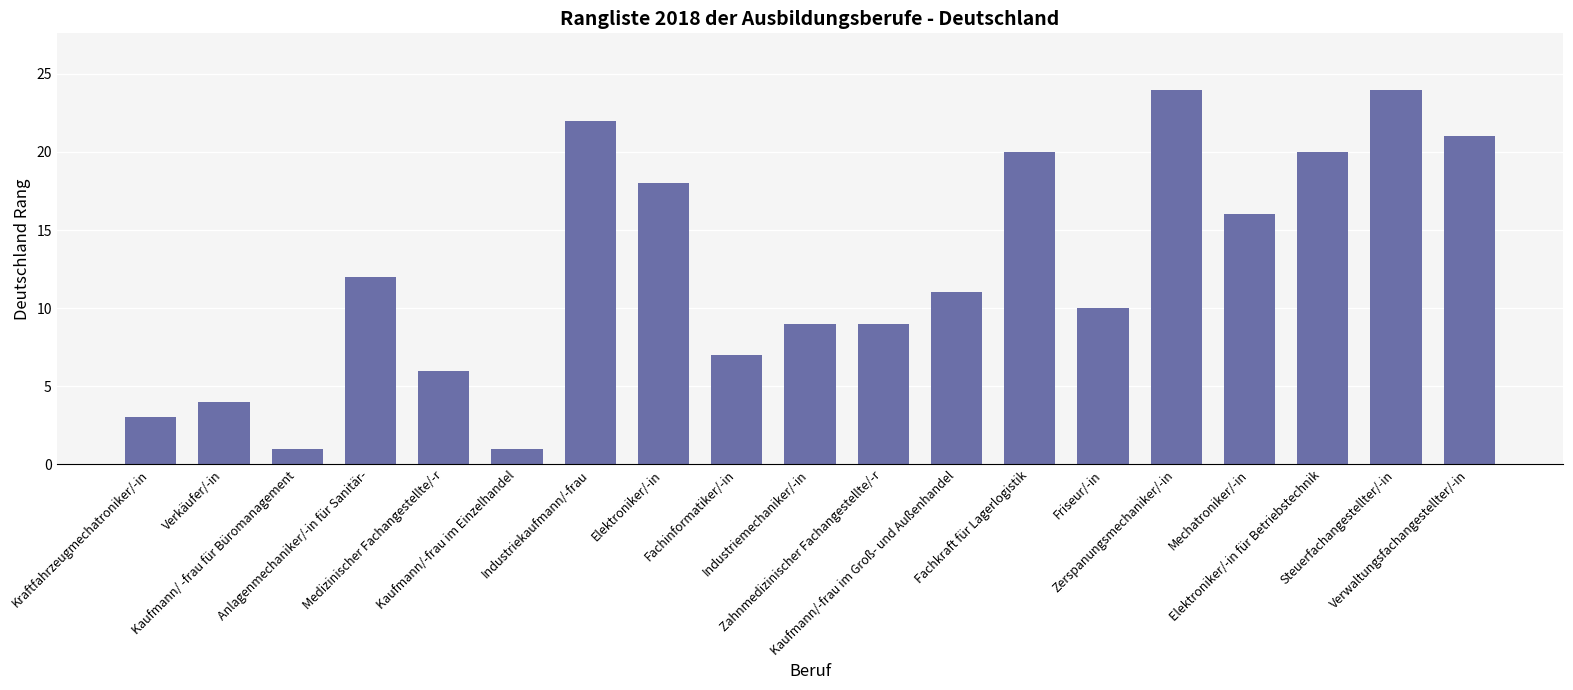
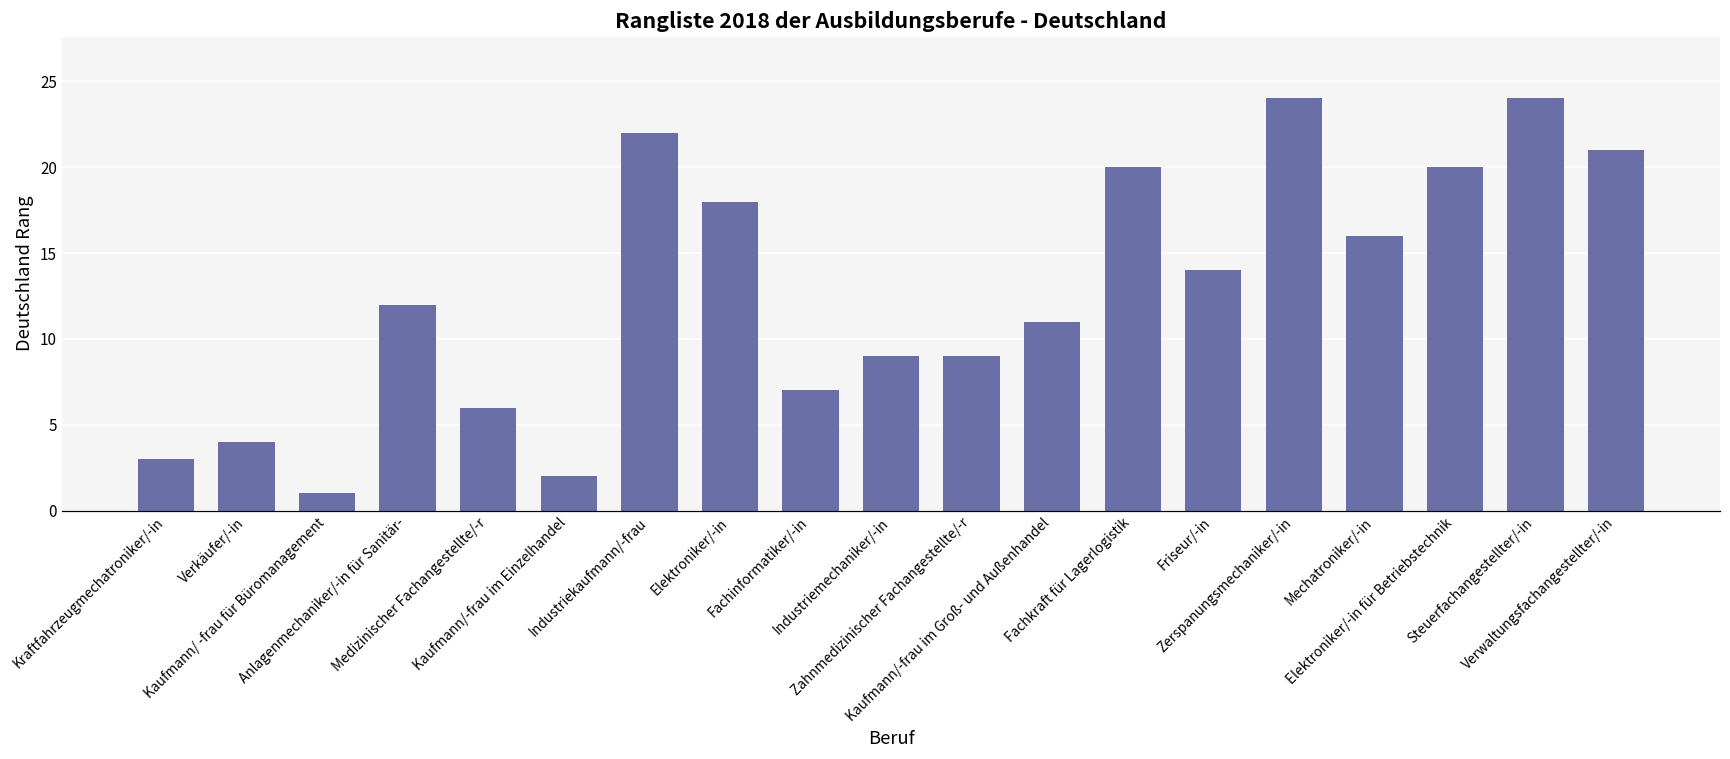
Kaufmann/-frau im Einzelhandel: 1 -> 2
Friseur/-in: 10 -> 14
